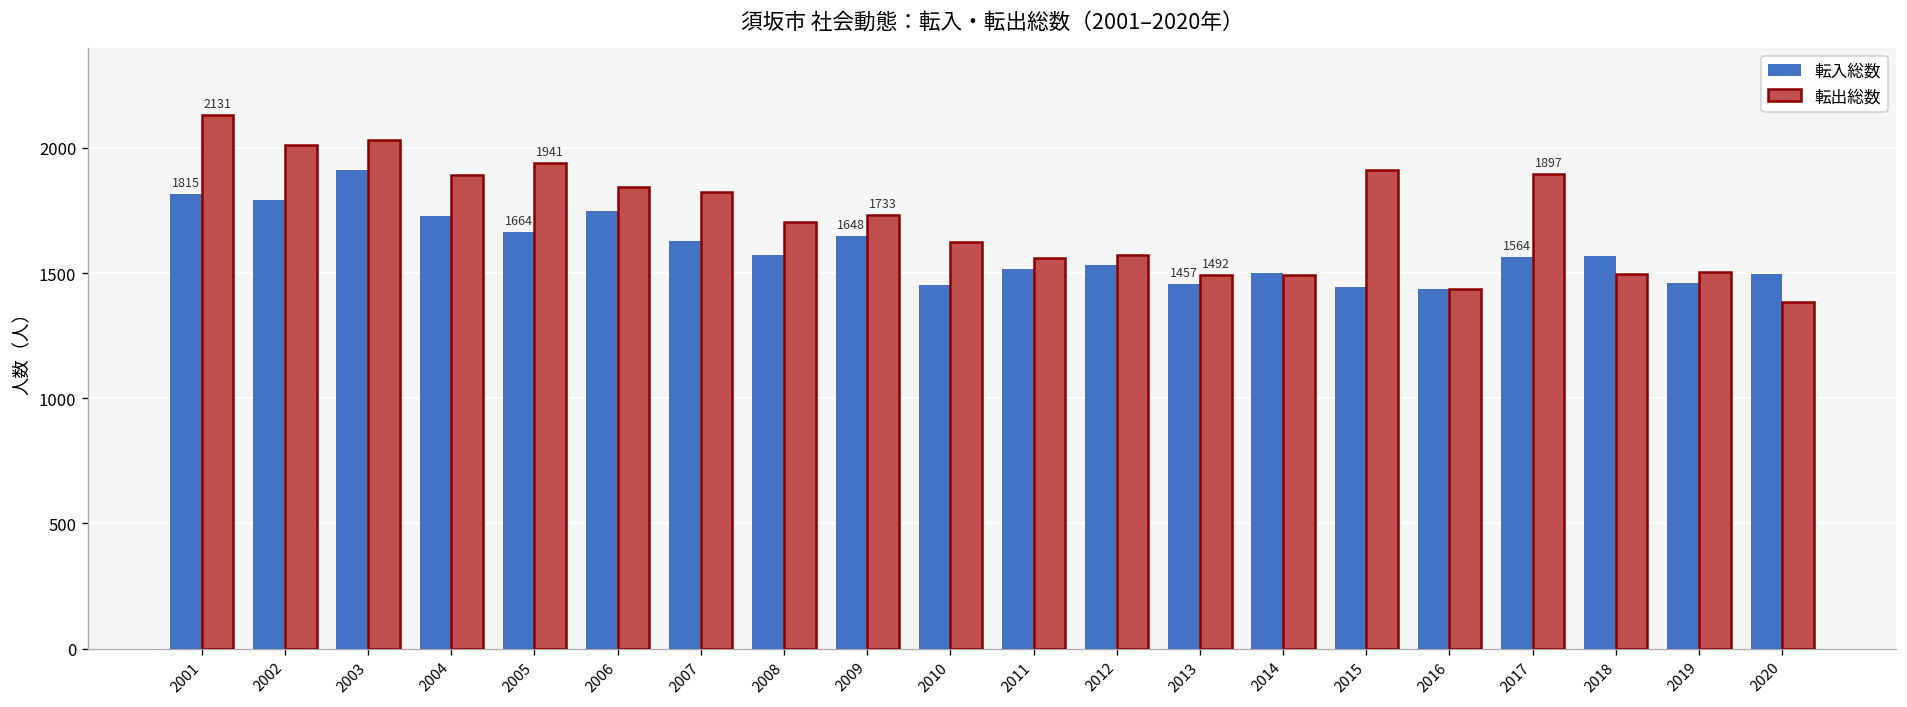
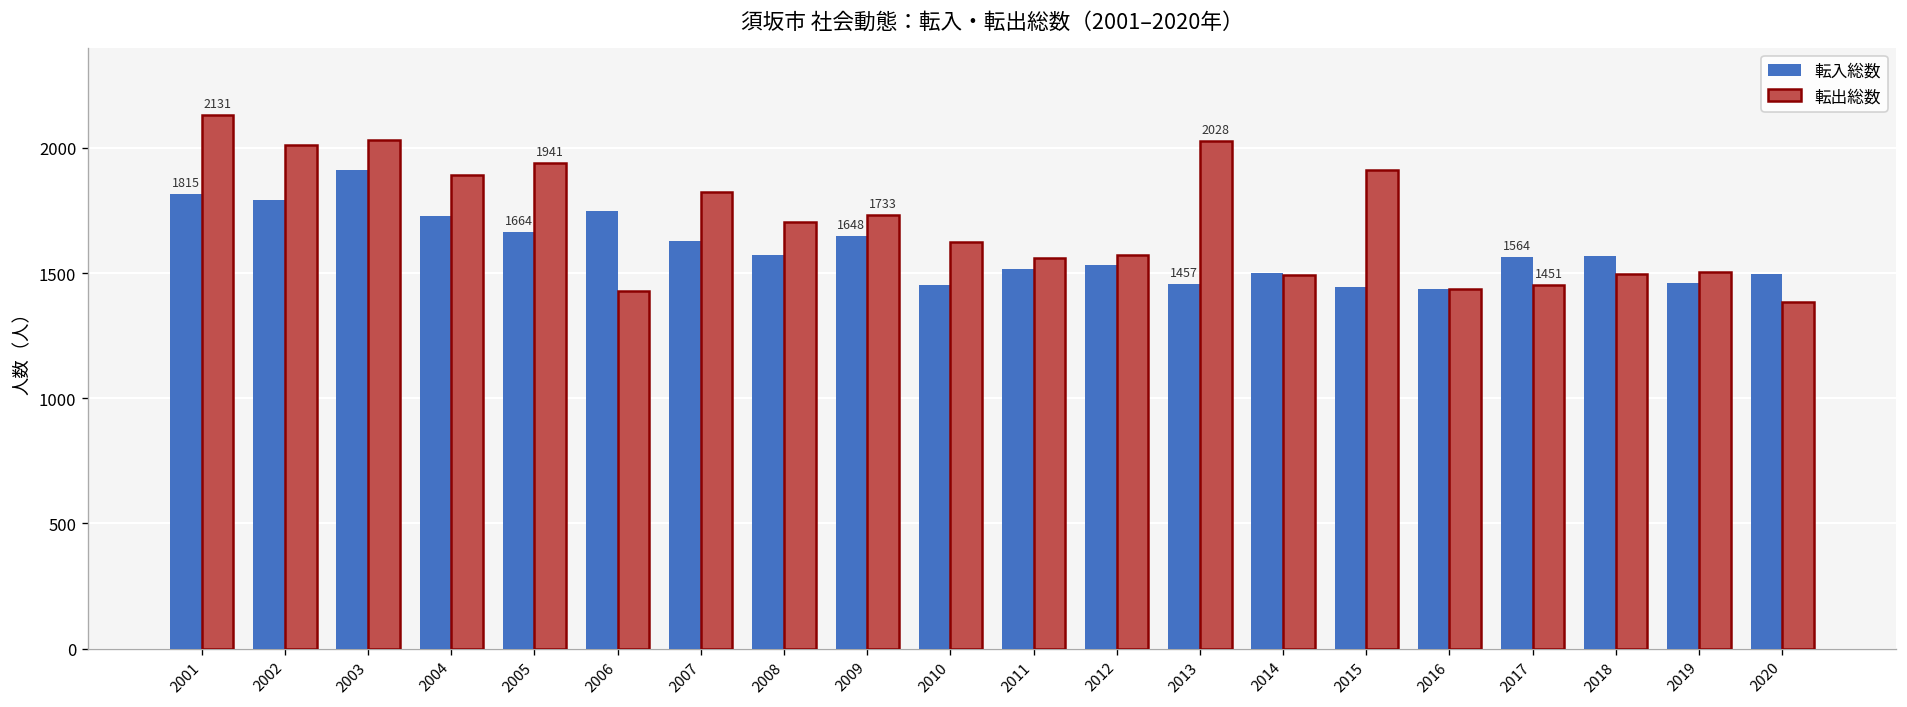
転出総数, 2006: 1850 -> 1430
転出総数, 2013: 1492 -> 2028
転出総数, 2017: 1897 -> 1451
